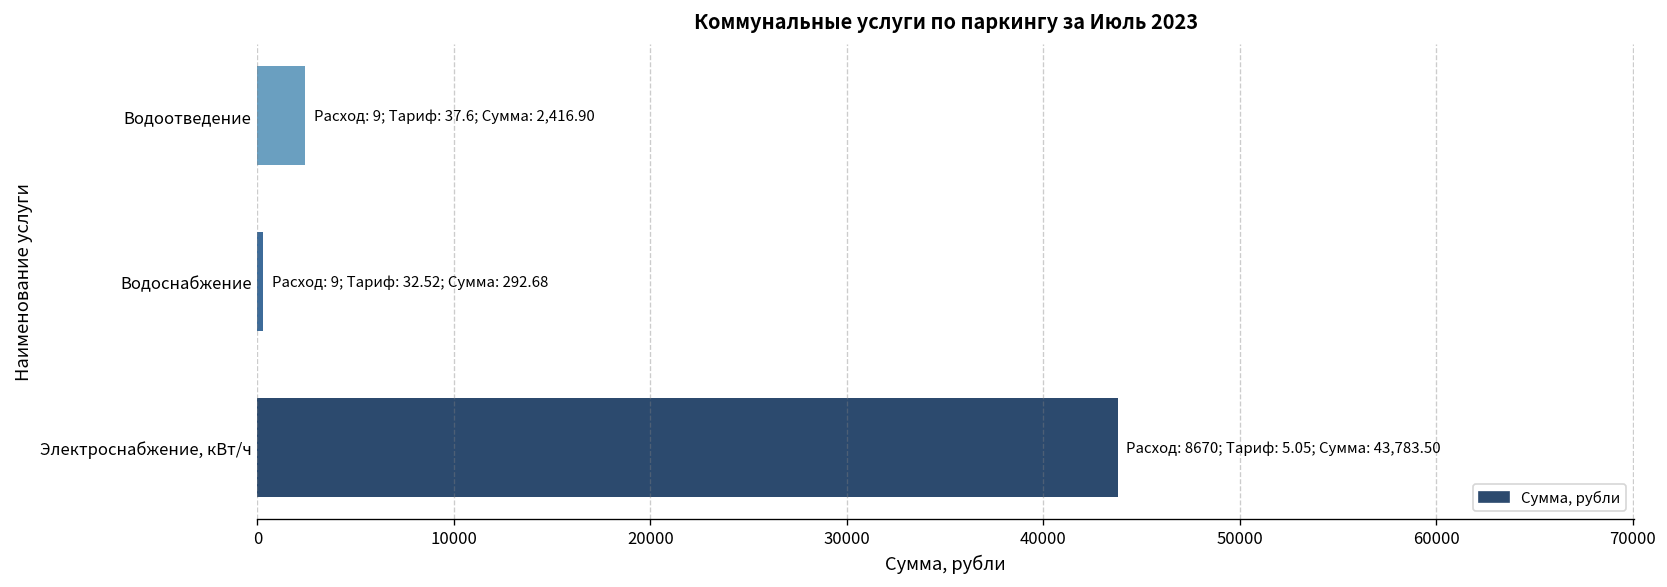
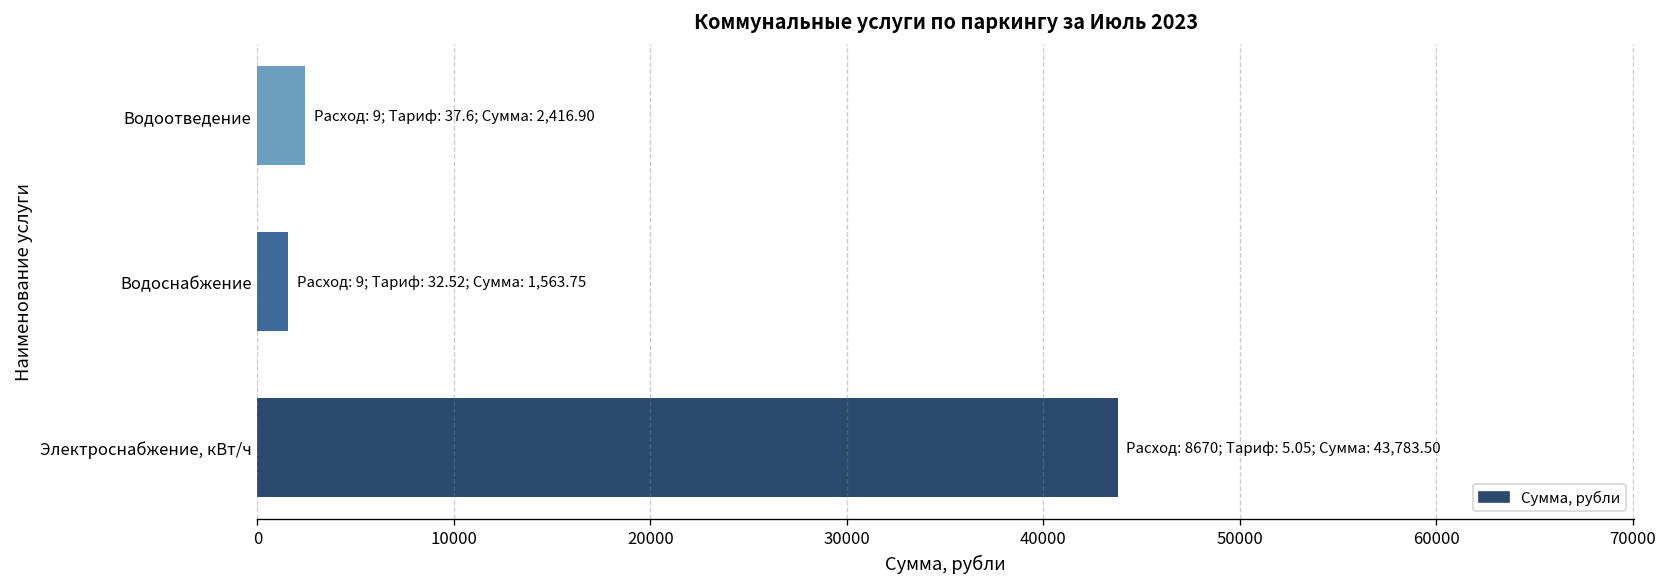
Водоснабжение: 292.68 -> 1,563.75
